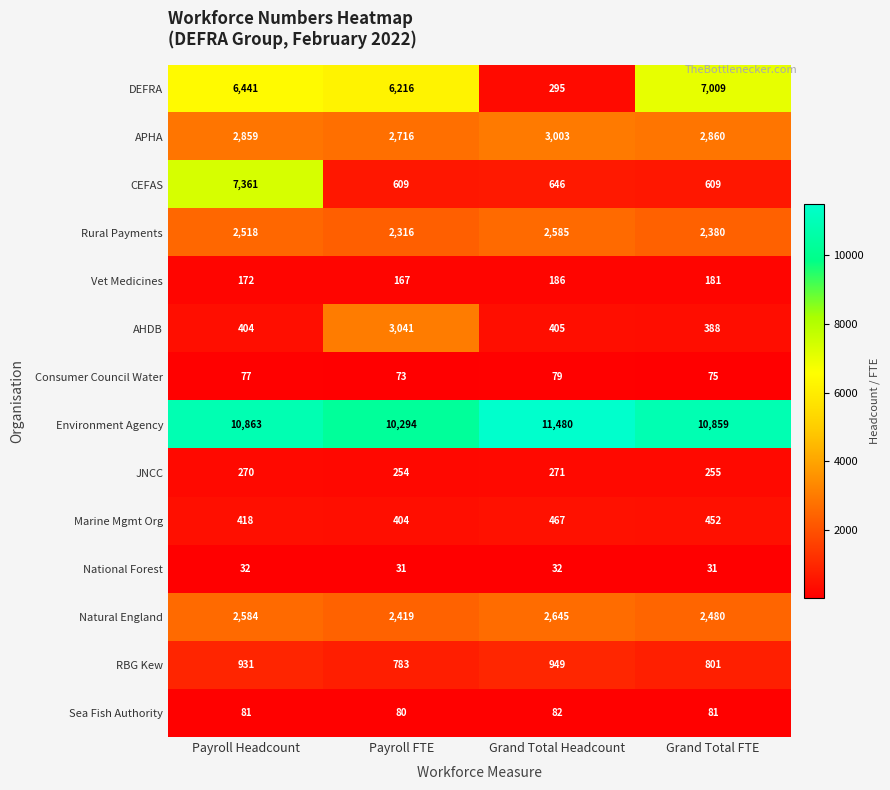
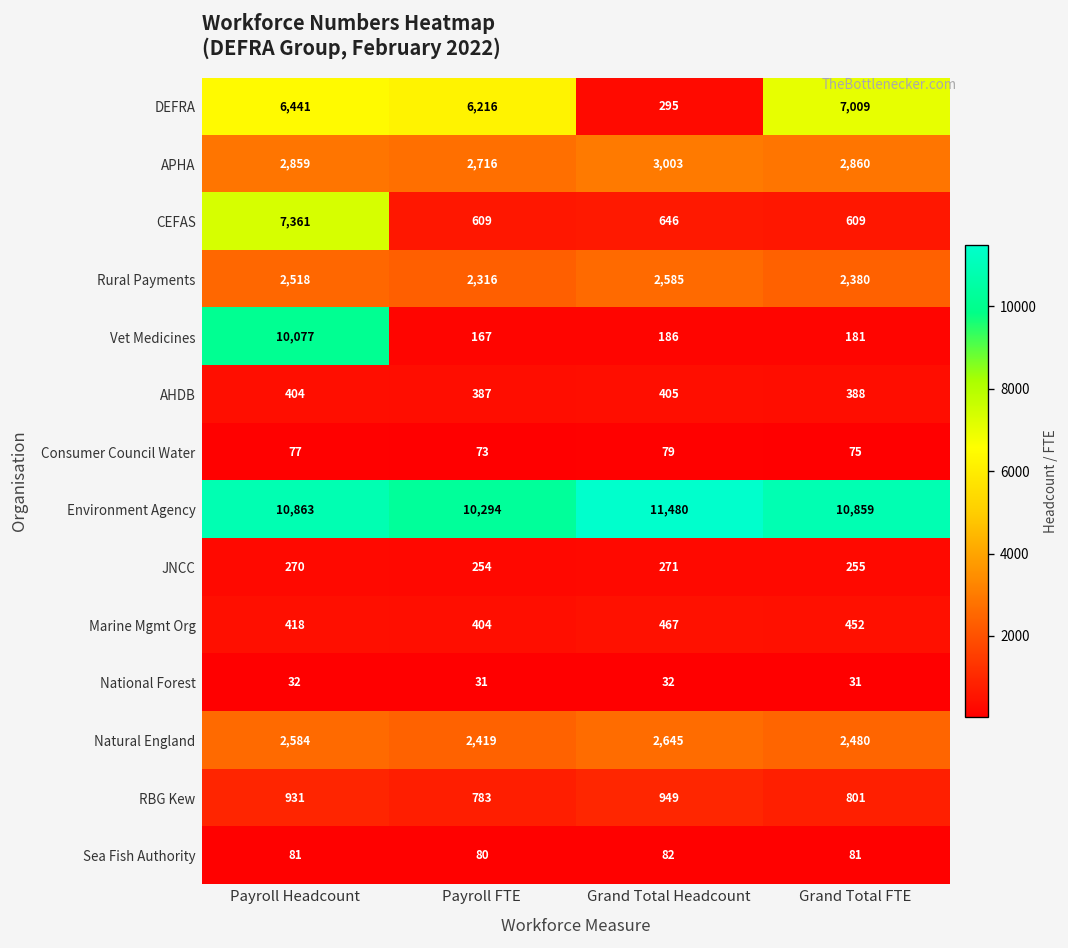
Vet Medicines, Payroll Headcount: 172 -> 10,077
AHDB, Payroll FTE: 3,041 -> 387
